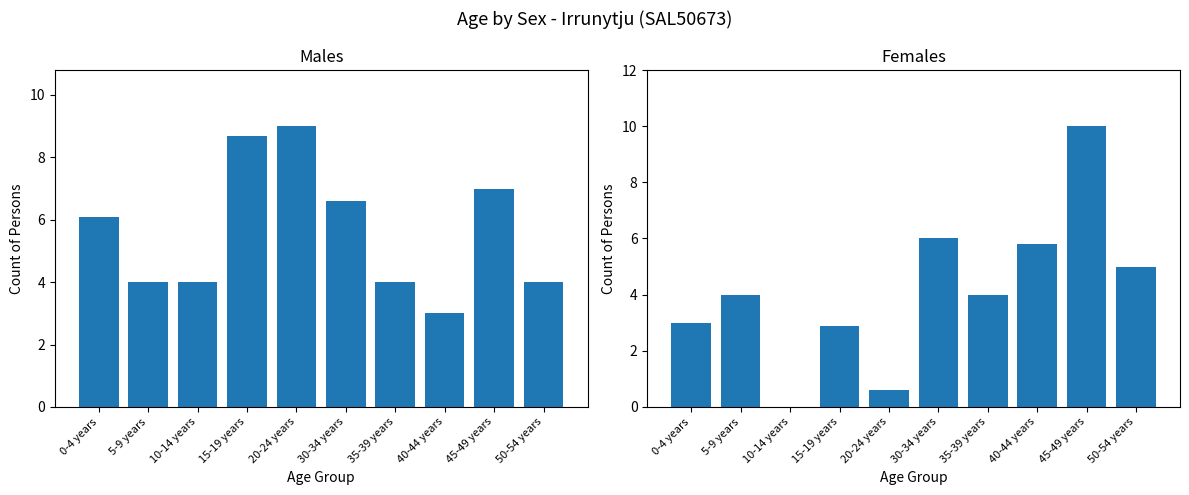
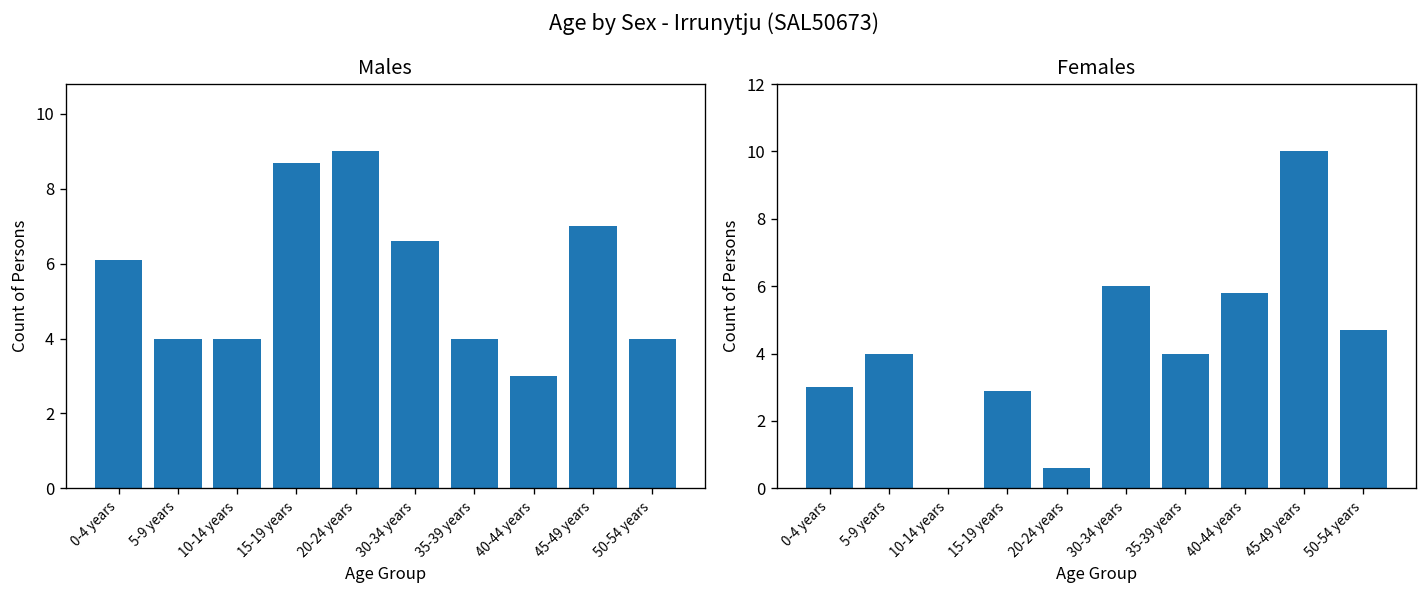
Females, 50-54 years: 5.0 -> 4.7
